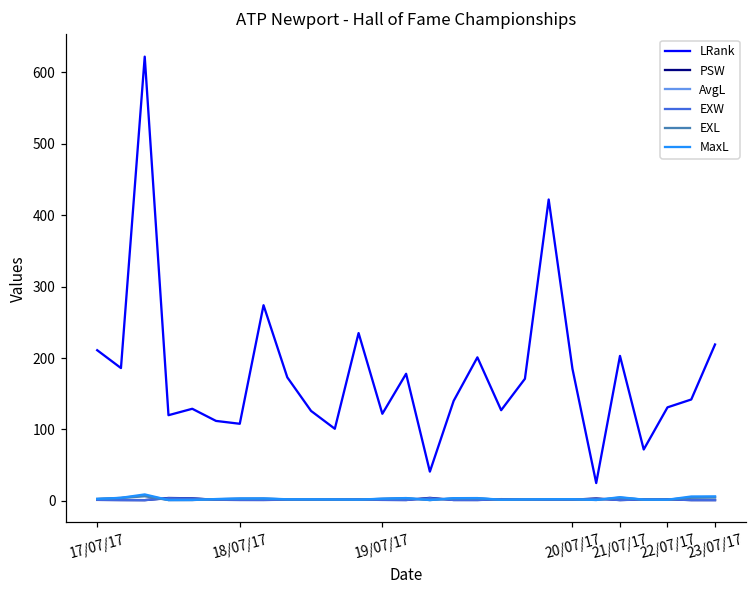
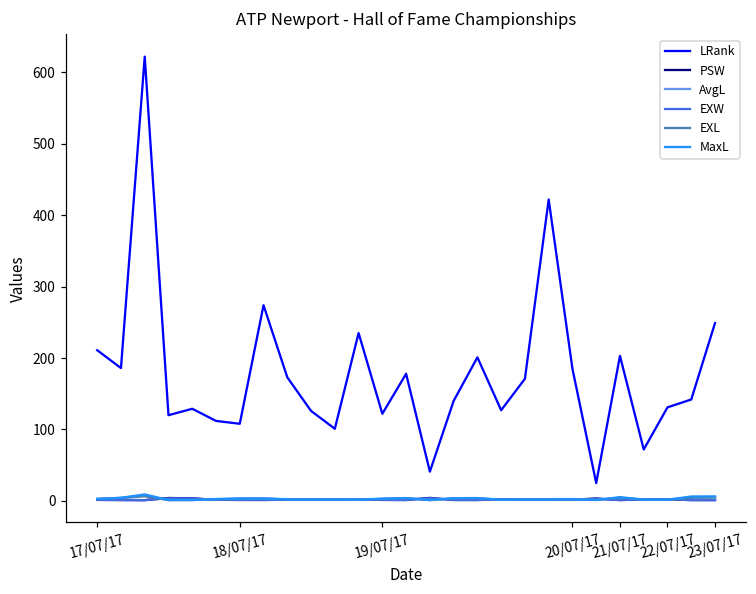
LRank, 23/07/17: 220 -> 250
